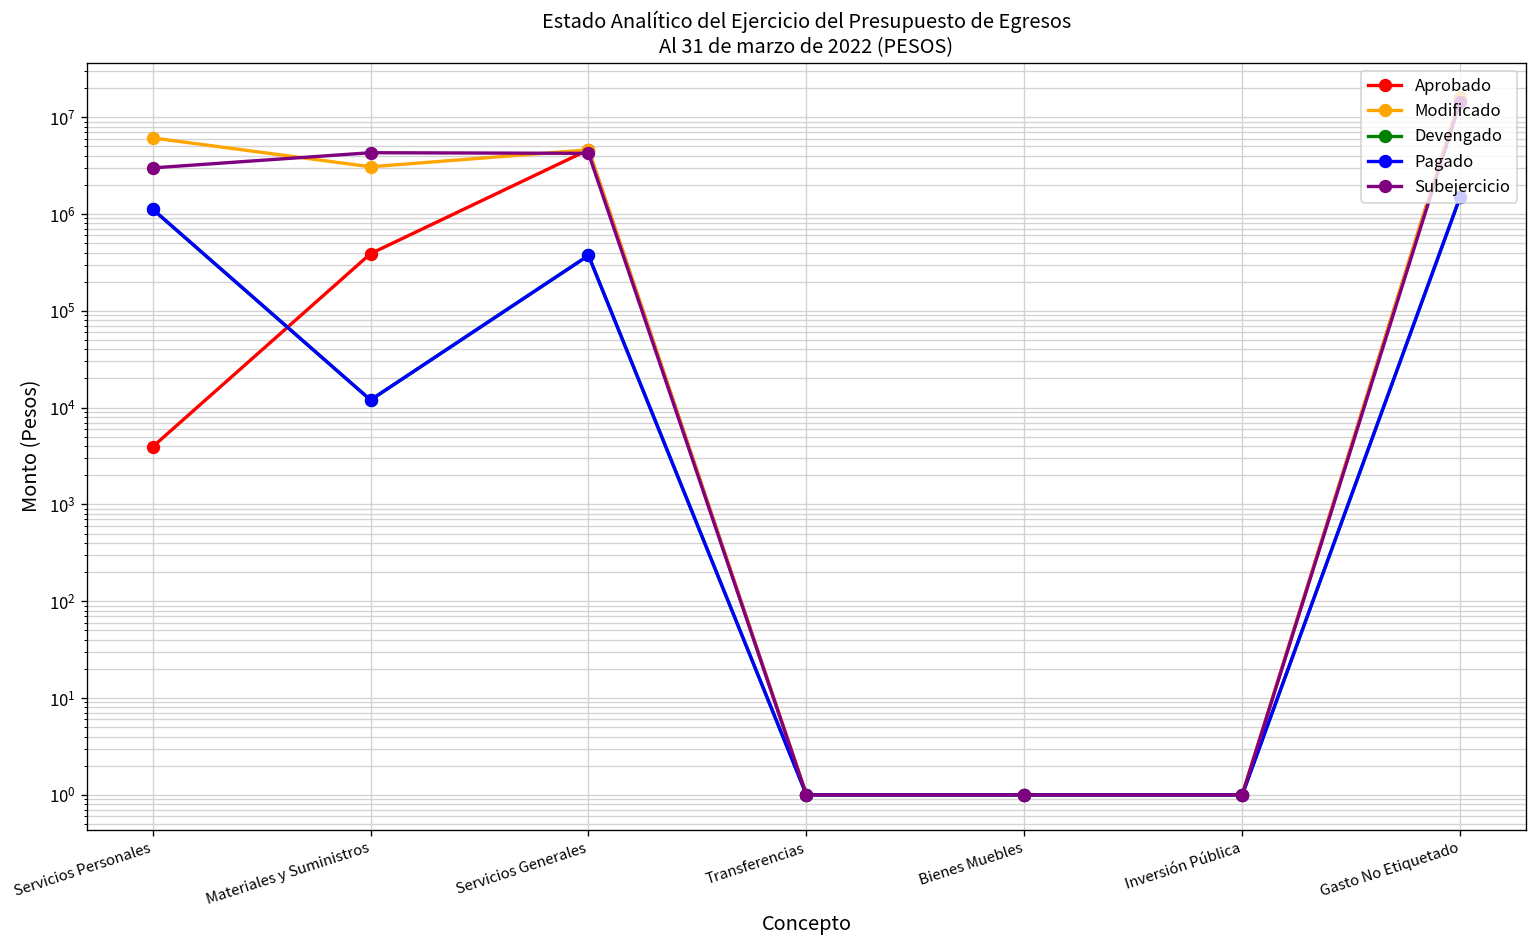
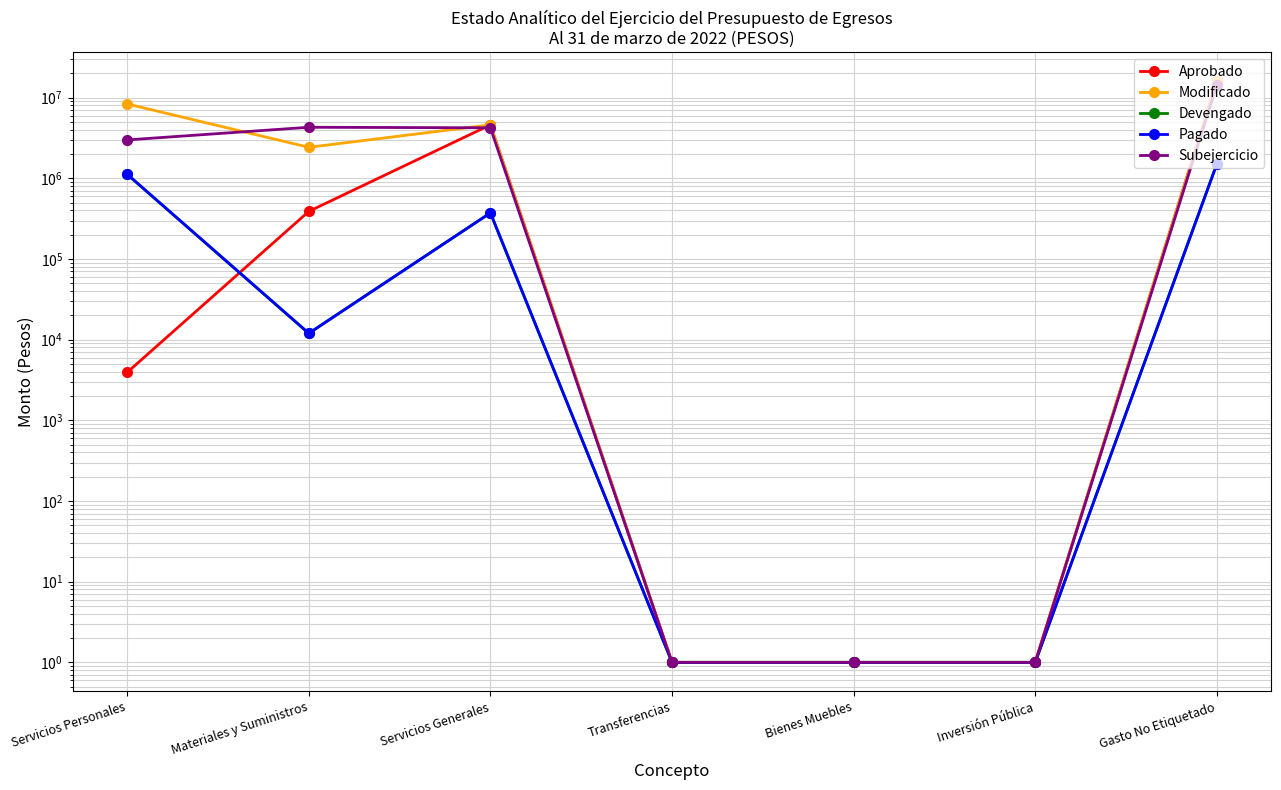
Modificado, Servicios Personales: 6000000 -> 8000000
Modificado, Materiales y Suministros: 3100000 -> 2400000
